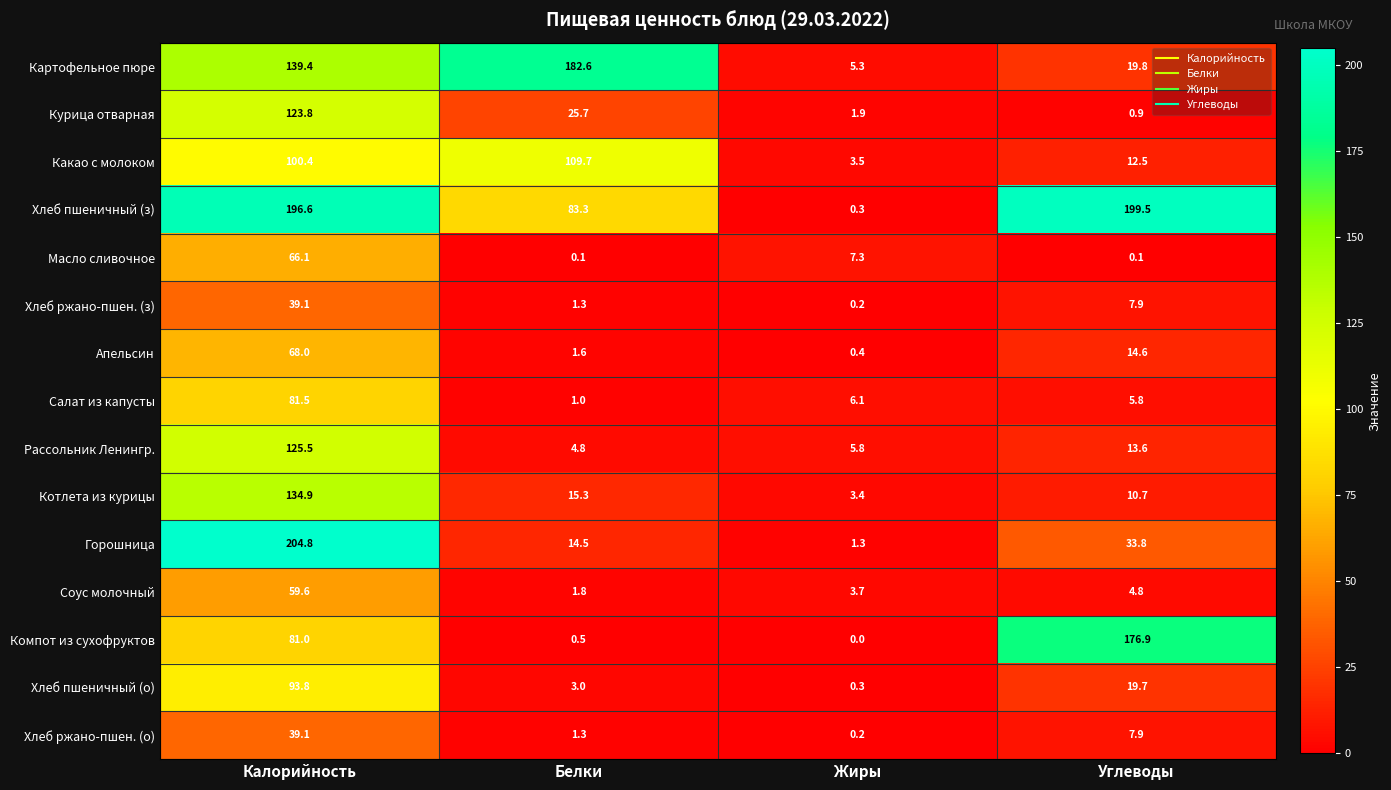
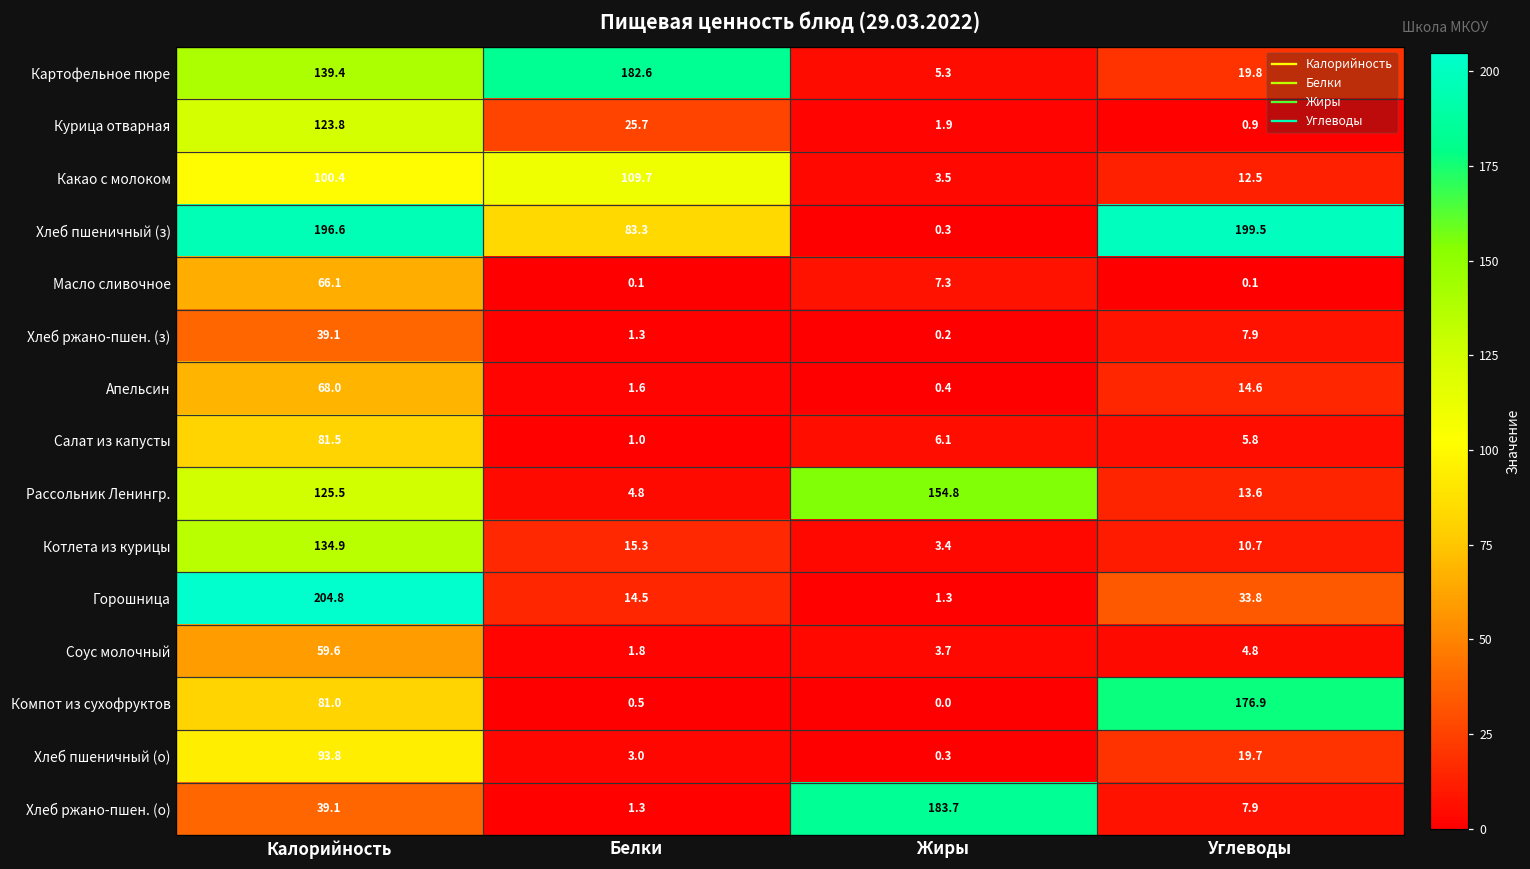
Рассольник Ленингр., Жиры: 5.8 -> 154.8
Хлеб ржано-пшен. (о), Жиры: 0.2 -> 183.7
